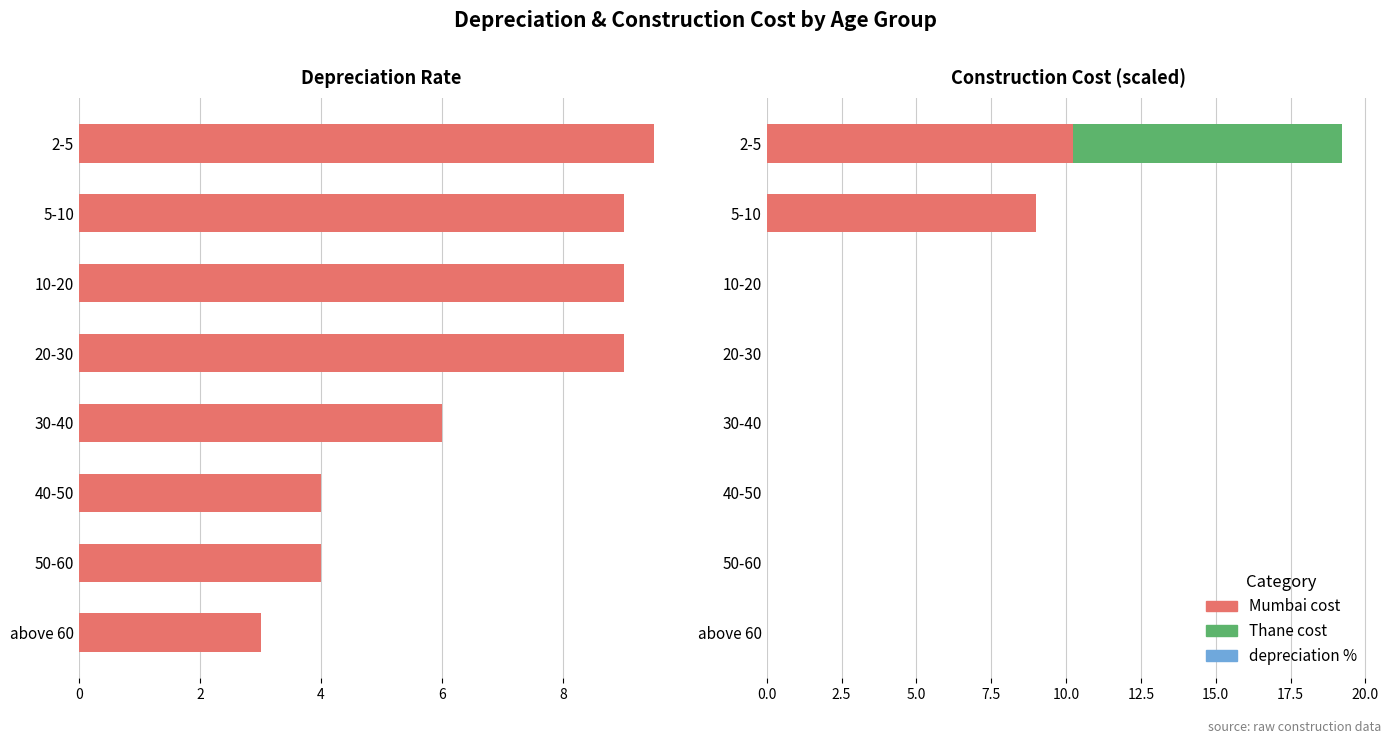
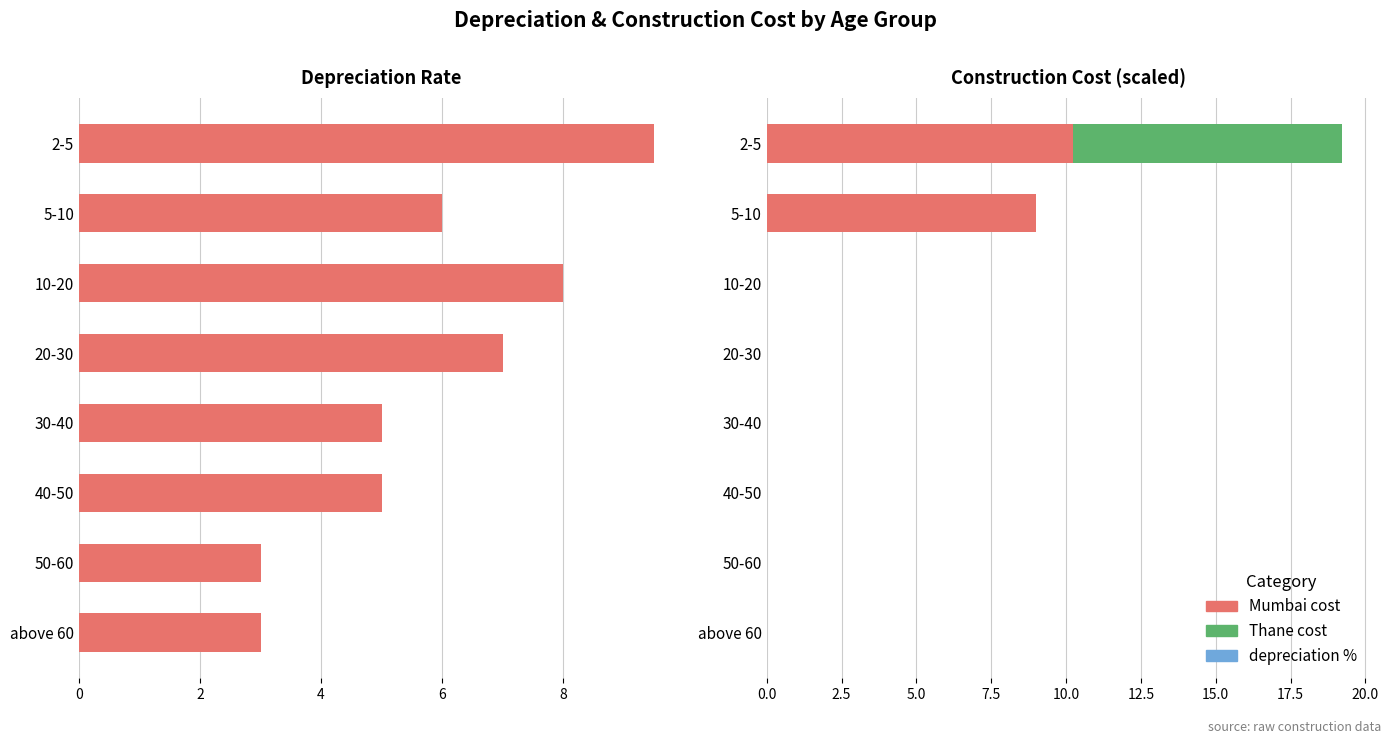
Depreciation Rate, 5-10: 9.0 -> 6.0
Depreciation Rate, 10-20: 9.0 -> 8.0
Depreciation Rate, 20-30: 9.0 -> 7.0
Depreciation Rate, 30-40: 6.0 -> 5.0
Depreciation Rate, 40-50: 4.0 -> 5.0
Depreciation Rate, 50-60: 4.0 -> 3.0
